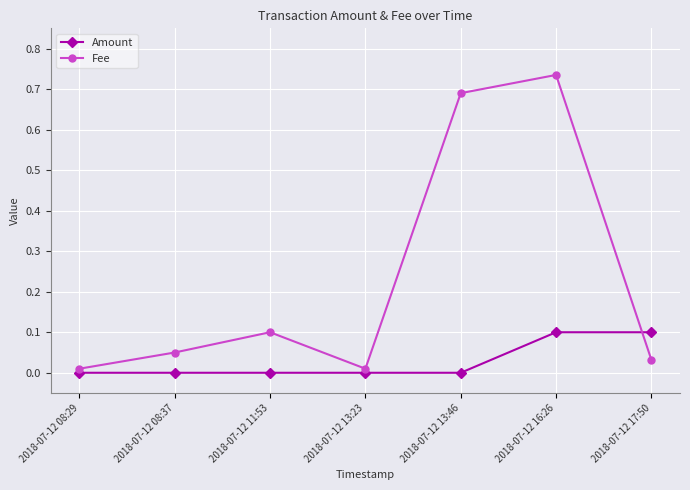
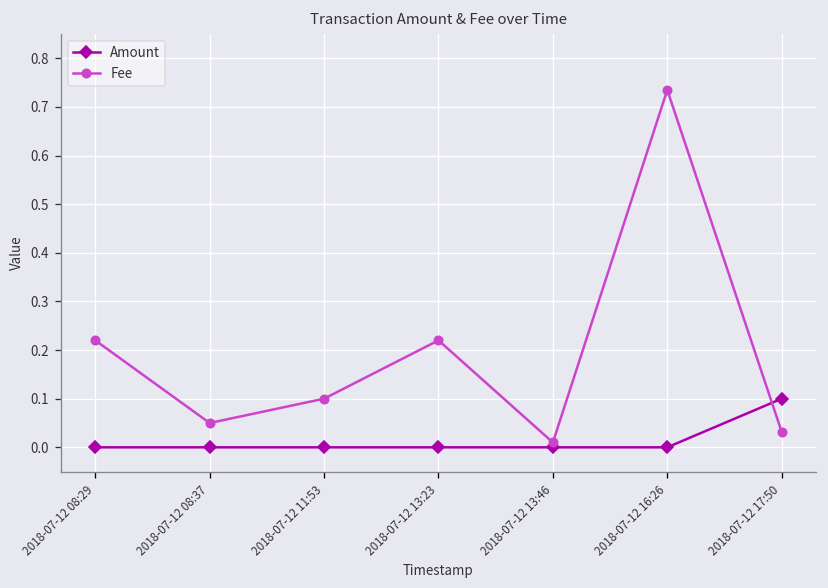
Fee, 2018-07-12 08:29: 0.01 -> 0.22
Fee, 2018-07-12 13:23: 0.01 -> 0.22
Fee, 2018-07-12 13:46: 0.69 -> 0.01
Amount, 2018-07-12 16:26: 0.1 -> 0.0
